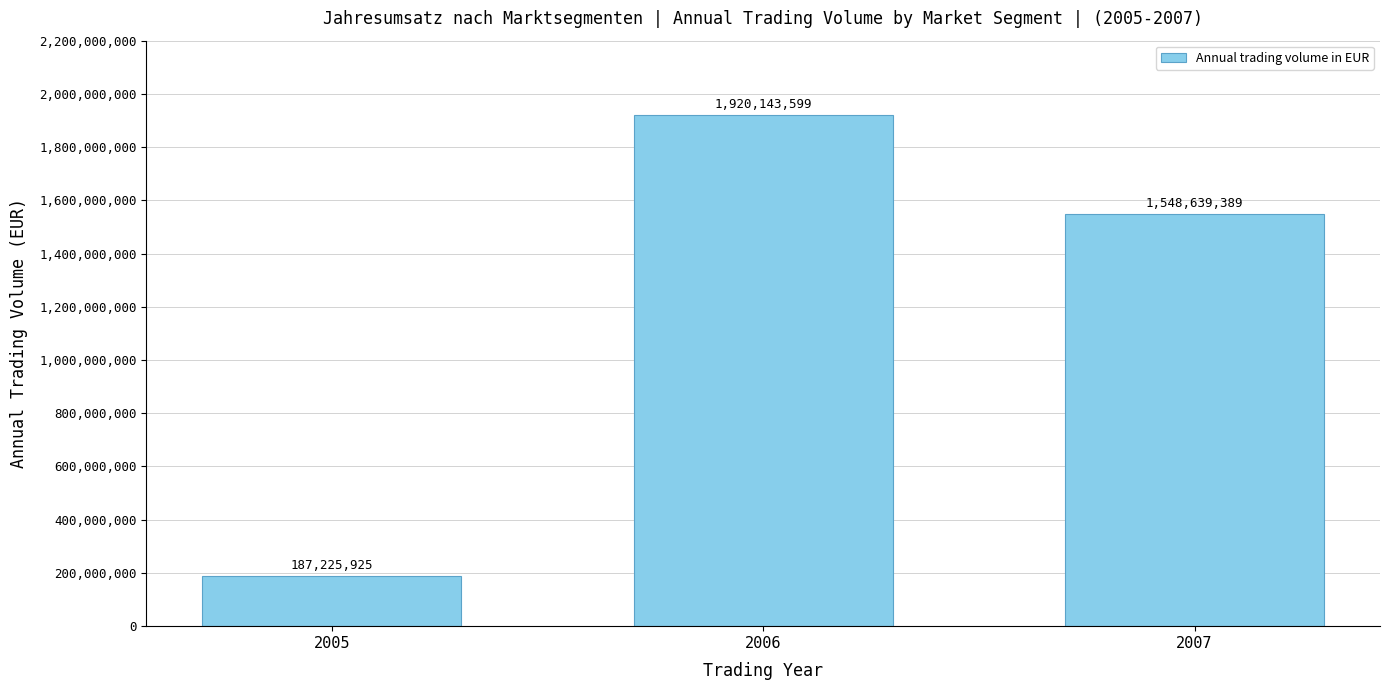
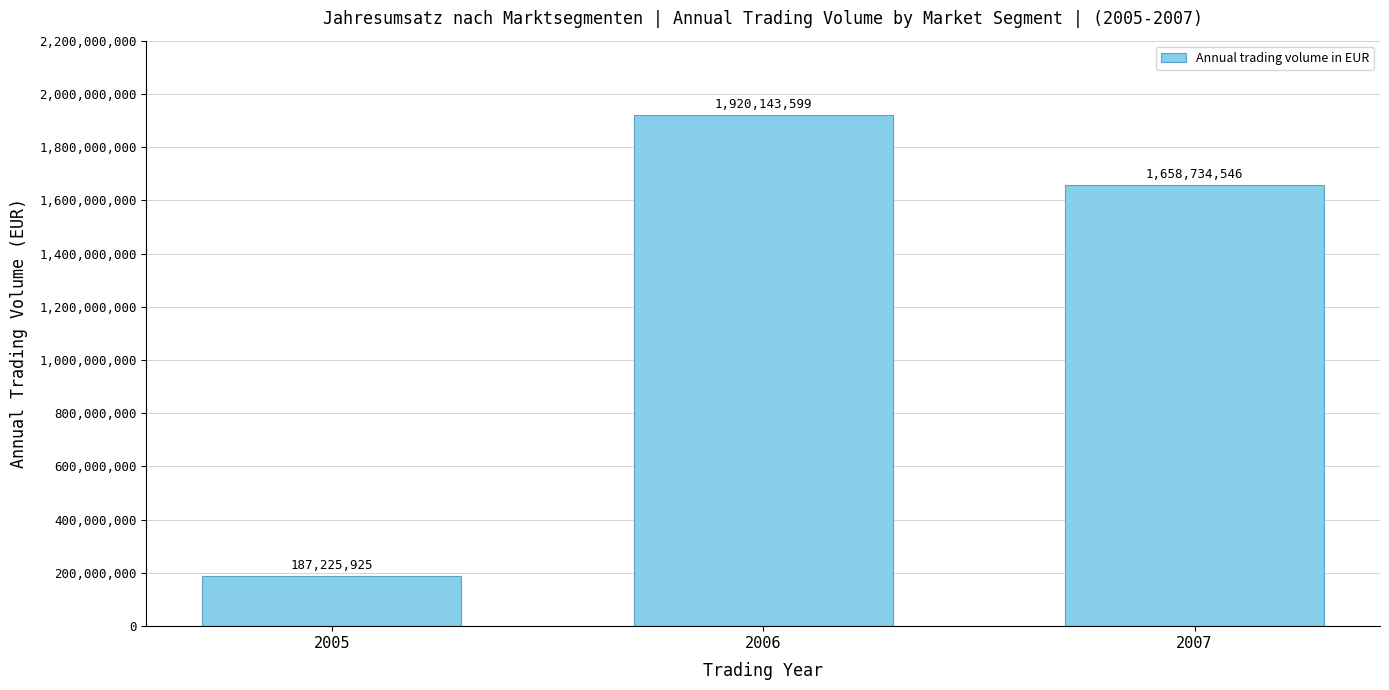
2007: 1,548,639,389 -> 1,658,734,546
